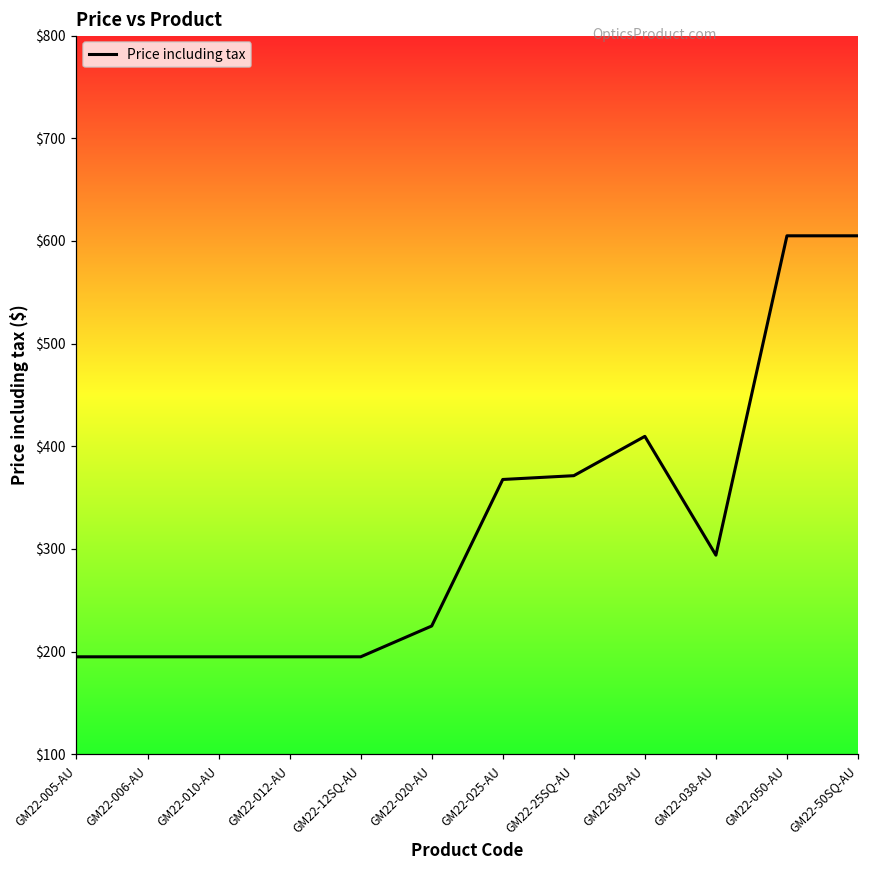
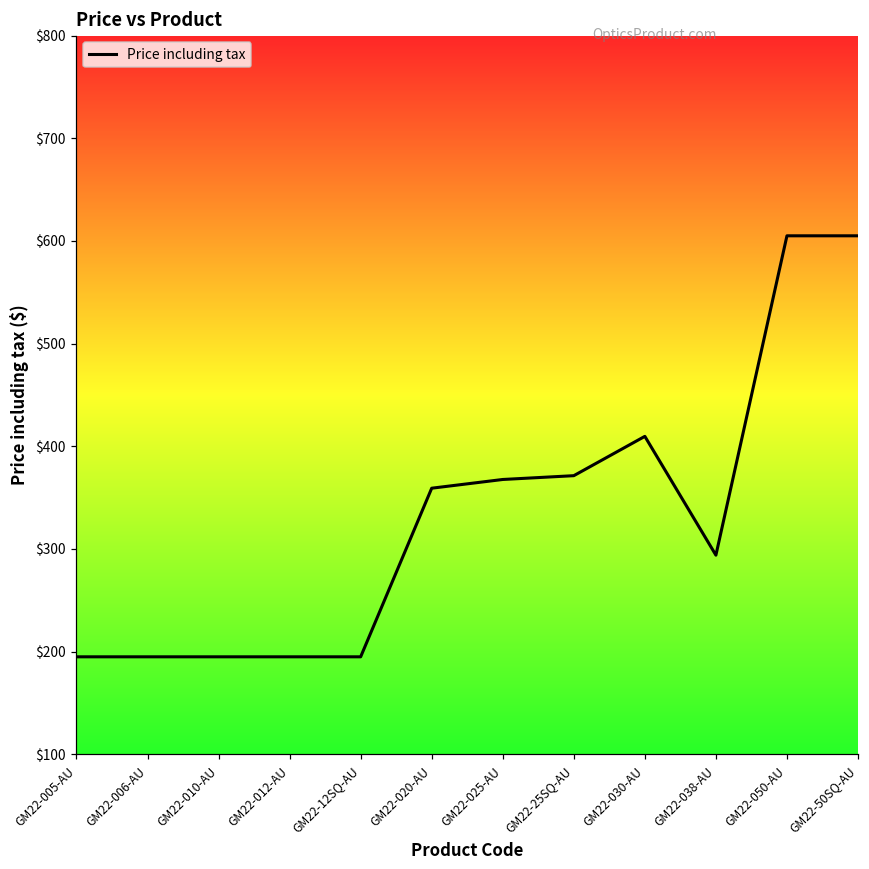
GM22-020-AU: $230 -> $360
